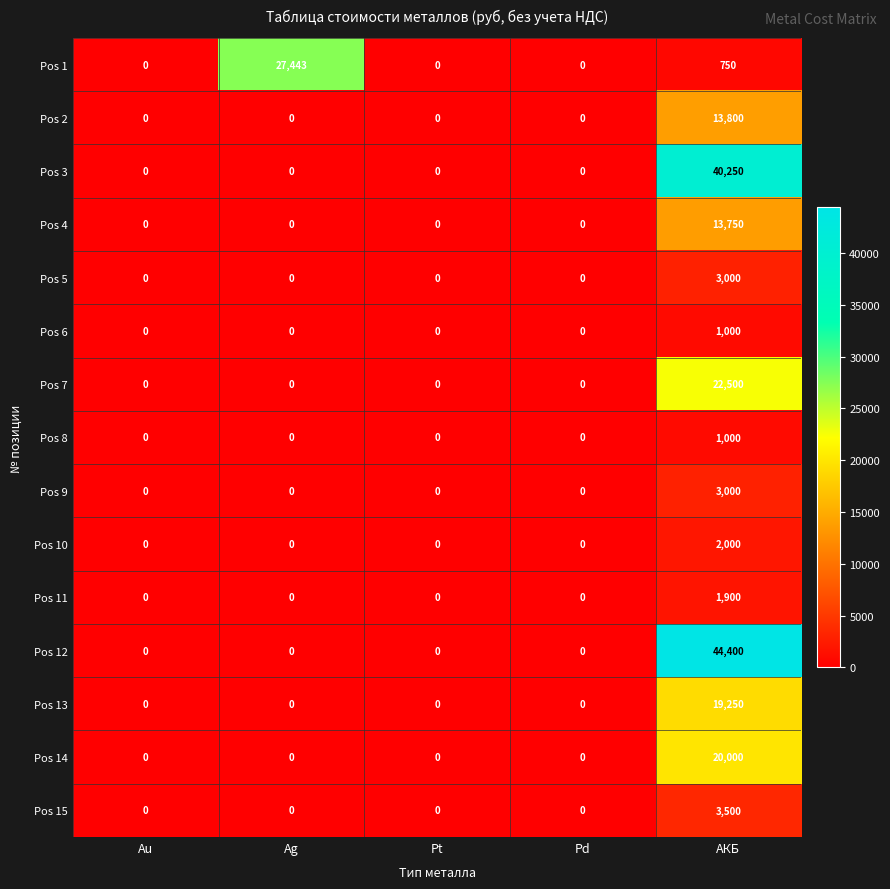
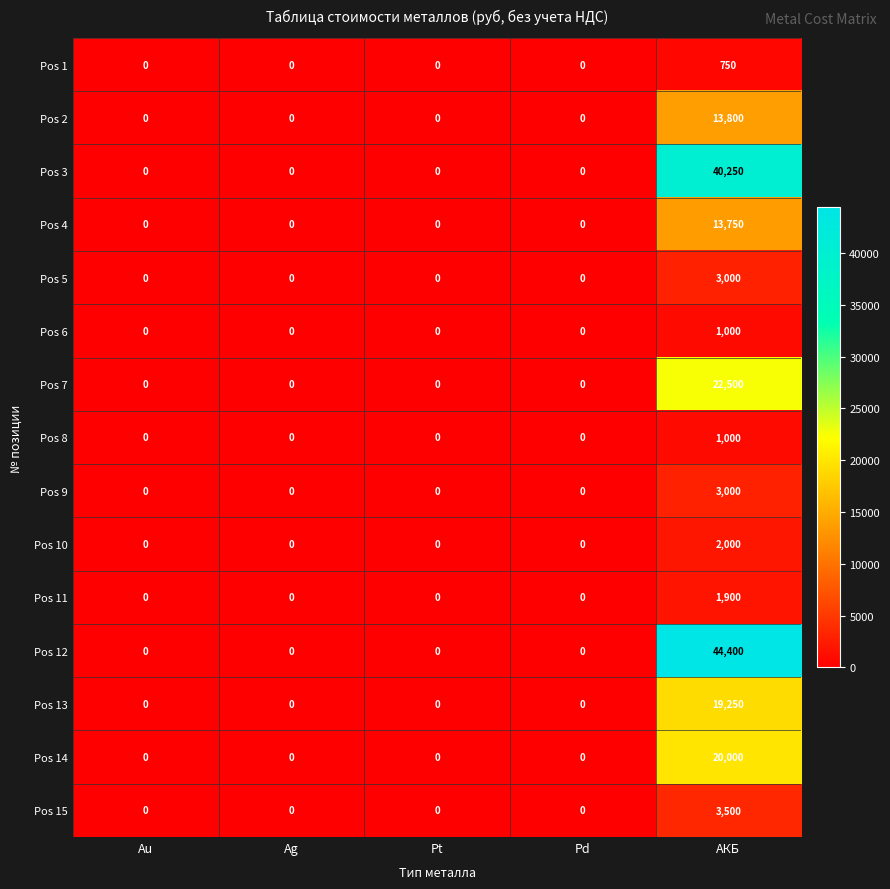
Pos 1, Ag: 27,443 -> 0
